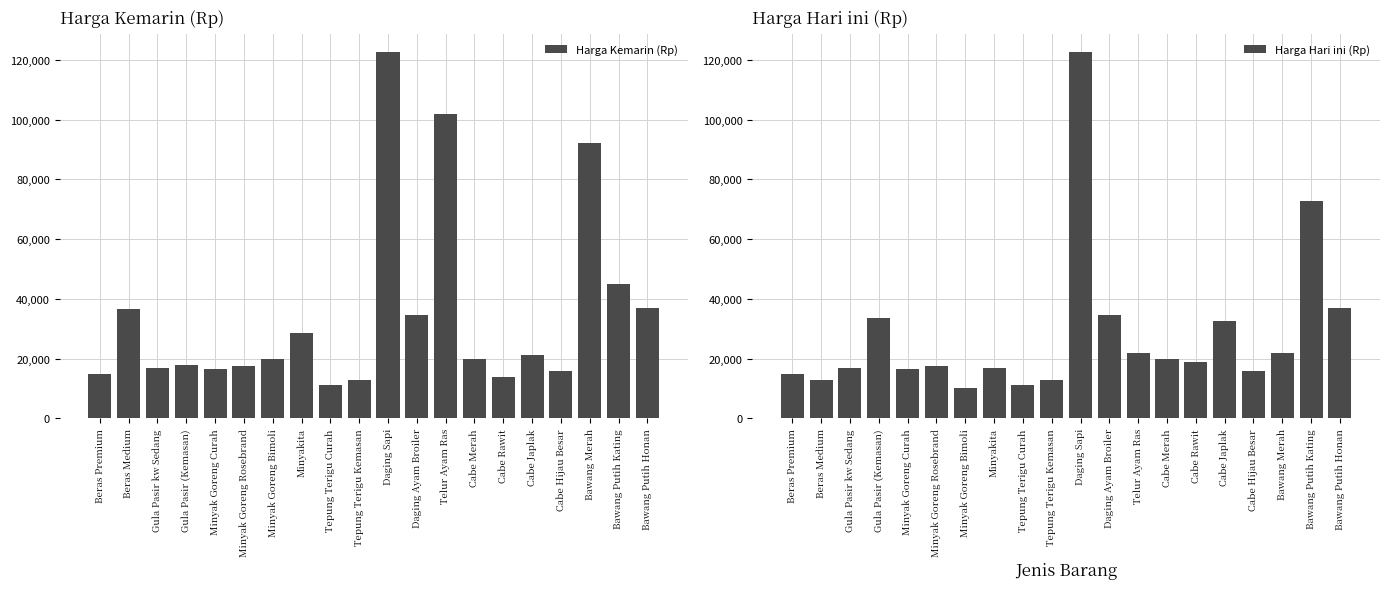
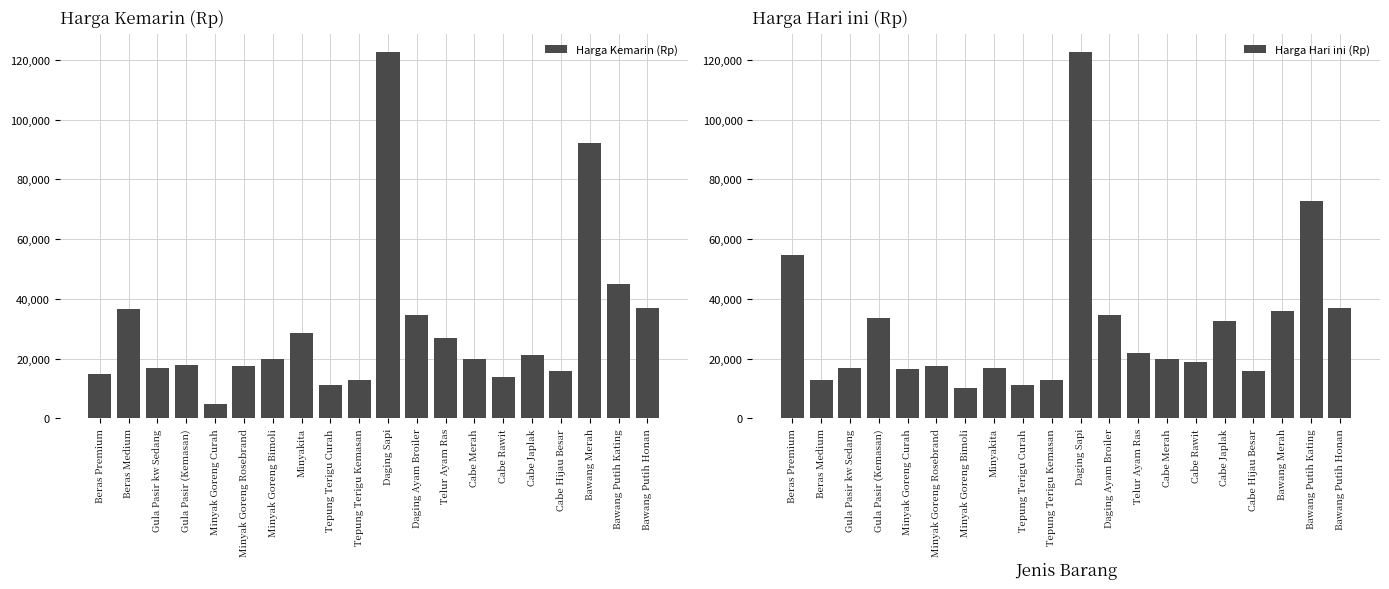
Harga Kemarin (Rp), Minyak Goreng Curah: 17,000 -> 5,000
Harga Kemarin (Rp), Telur Ayam Ras: 102,000 -> 27,000
Harga Hari ini (Rp), Beras Premium: 15,000 -> 55,000
Harga Hari ini (Rp), Bawang Merah: 22,000 -> 36,000
